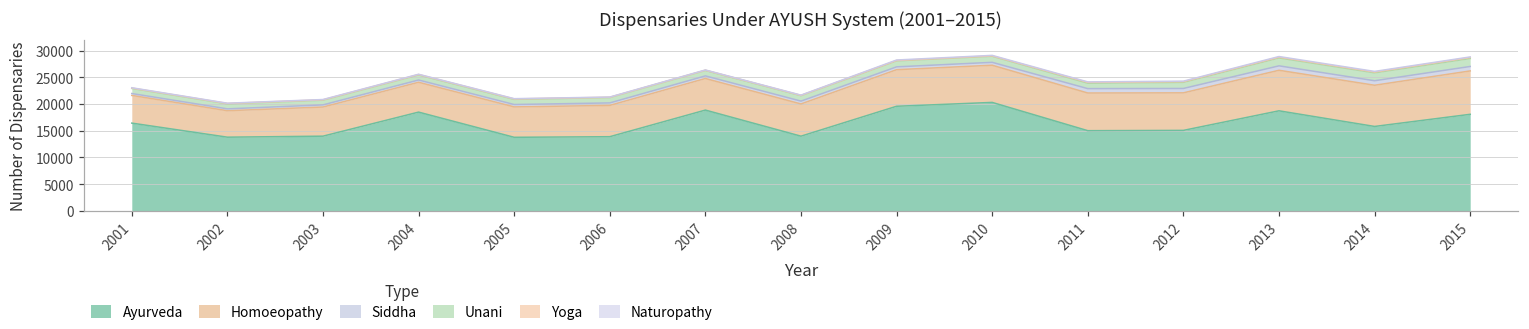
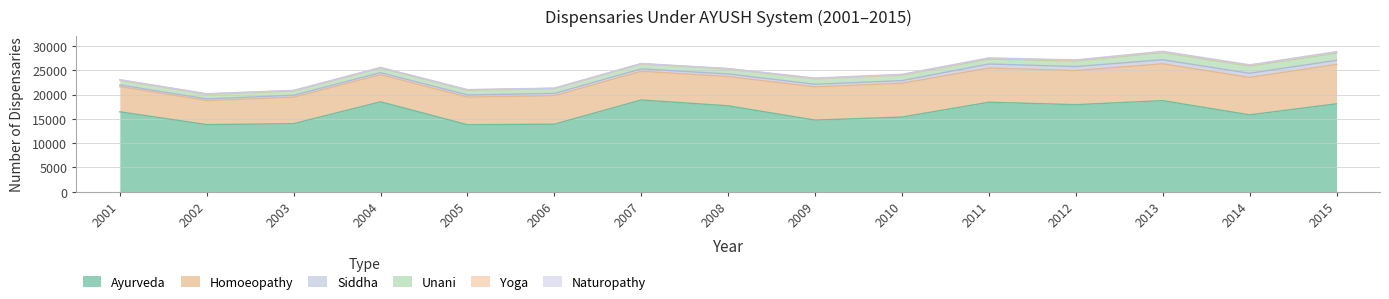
Ayurveda, 2008: 14000 -> 18000
Ayurveda, 2009: 20000 -> 15000
Ayurveda, 2010: 20000 -> 15000
Ayurveda, 2011: 15000 -> 18000
Ayurveda, 2012: 15000 -> 18000
